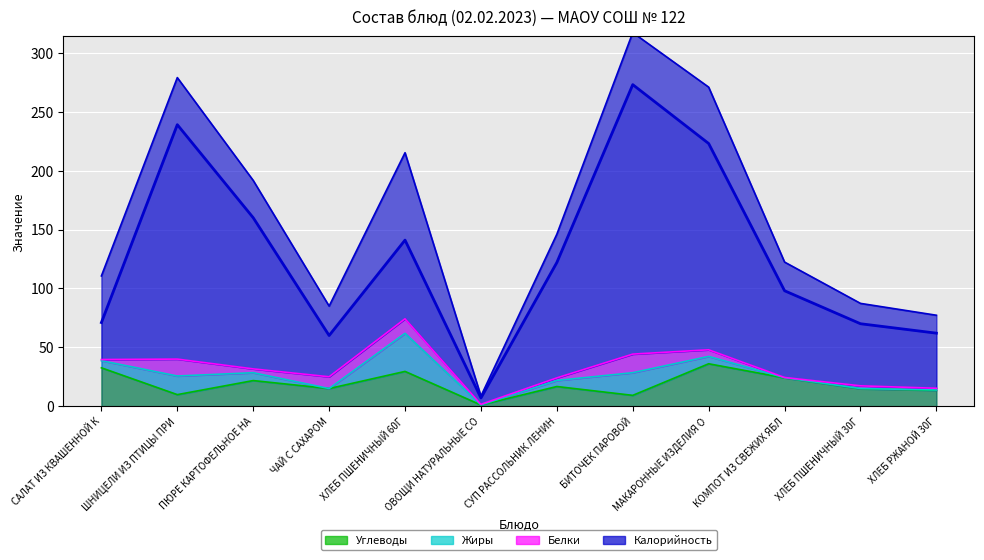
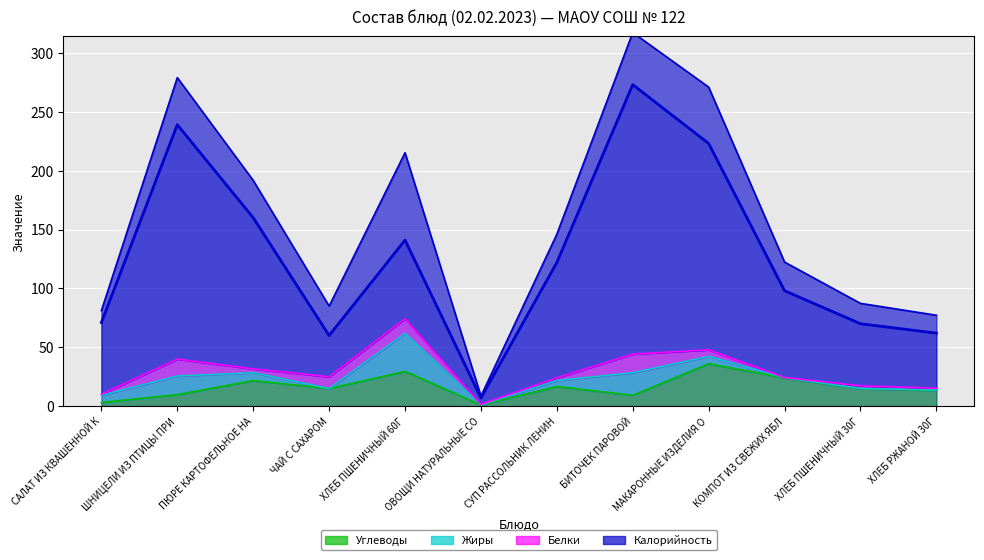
Углеводы, САЛАТ ИЗ КВАШЕННОЙ К: 33 -> 3
